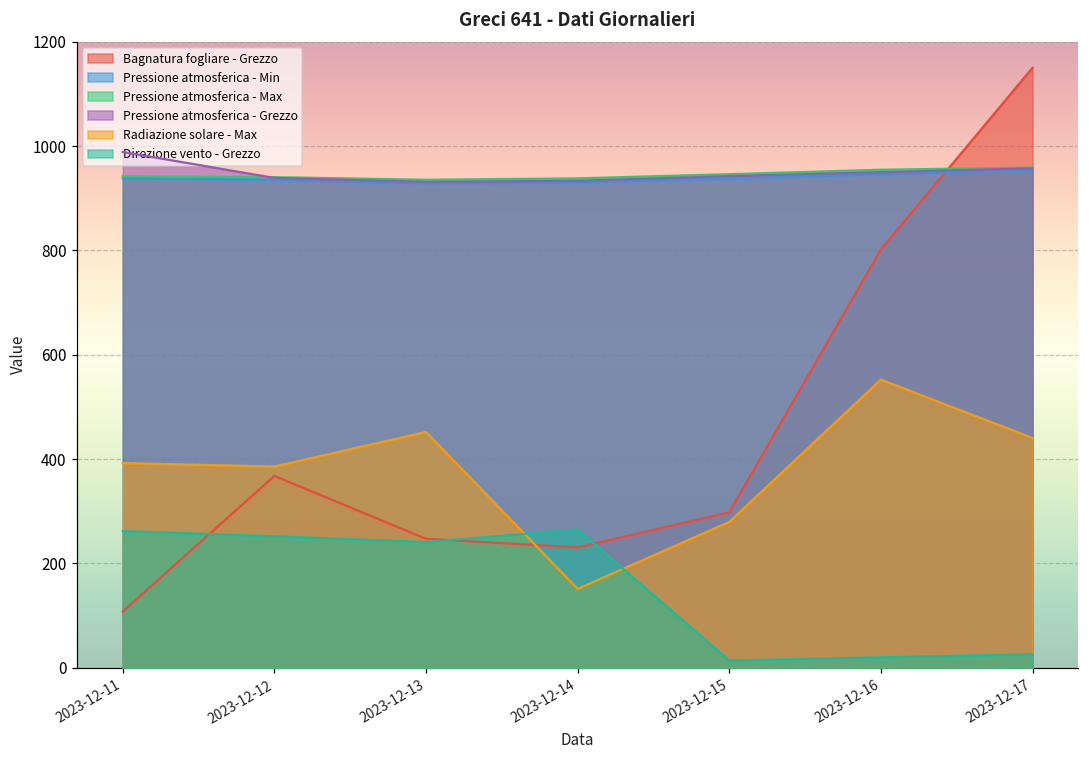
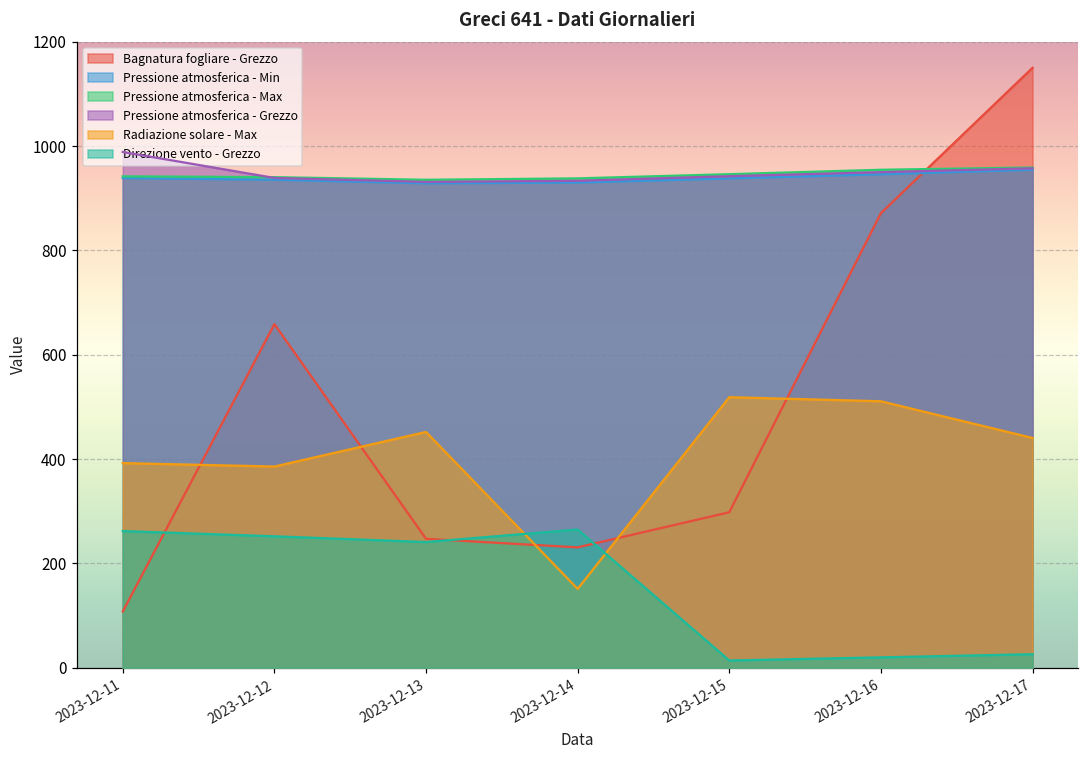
Bagnatura fogliare - Grezzo, 2023-12-12: 370 -> 660
Radiazione solare - Max, 2023-12-15: 280 -> 520
Bagnatura fogliare - Grezzo, 2023-12-16: 800 -> 870
Radiazione solare - Max, 2023-12-16: 550 -> 510
